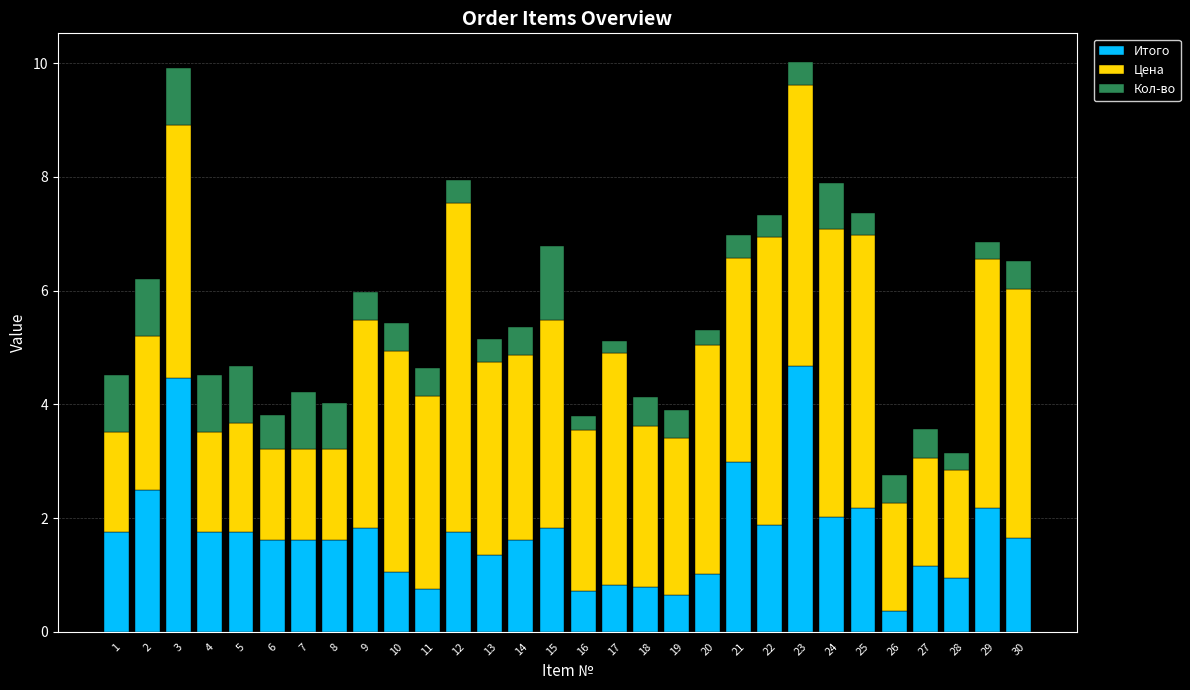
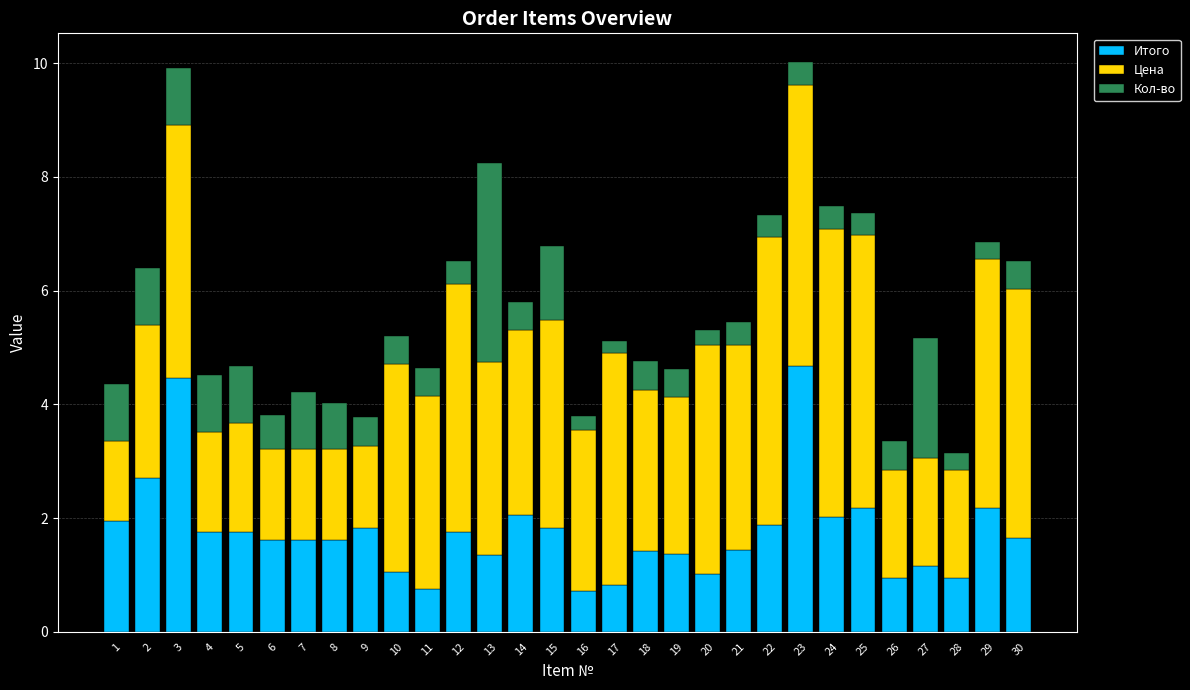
Итого, 1: 1.8 -> 2.0
Цена, 1: 1.8 -> 1.4
Итого, 2: 2.5 -> 2.7
Цена, 9: 3.7 -> 1.5
Цена, 10: 3.9 -> 3.6
Цена, 12: 5.8 -> 4.4
Кол-во, 13: 0.4 -> 3.5
Итого, 14: 1.6 -> 2.1
Итого, 18: 0.8 -> 1.4
Итого, 19: 0.7 -> 1.4
Итого, 21: 3.0 -> 1.4
Кол-во, 24: 0.8 -> 0.4
Итого, 26: 0.4 -> 1.0
Кол-во, 27: 0.5 -> 2.1
